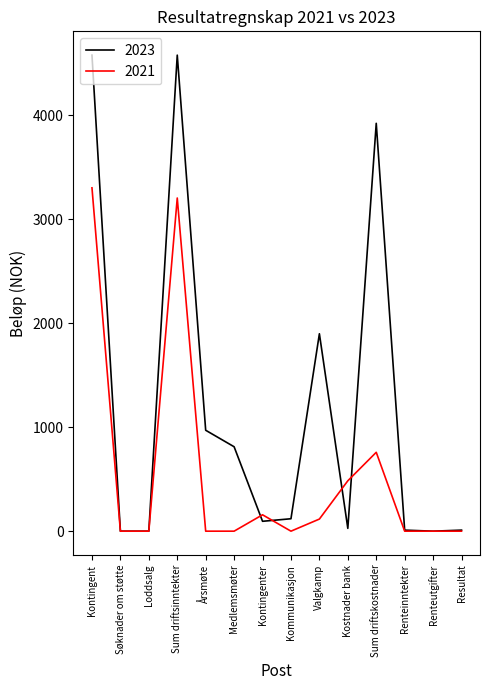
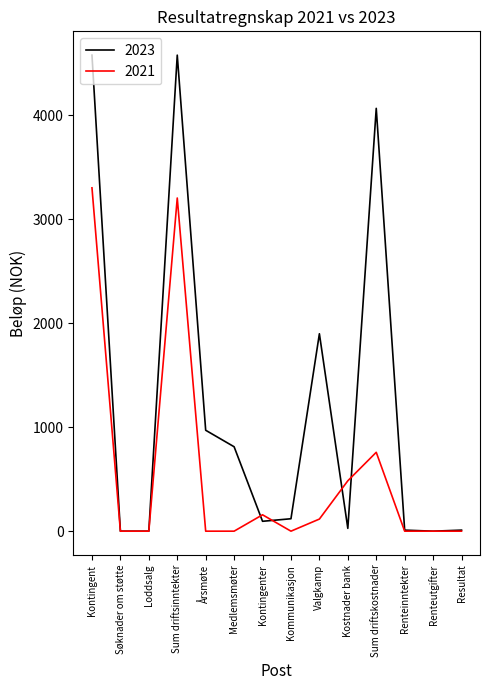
2023, Sum driftskostnader: 3920 -> 4070
